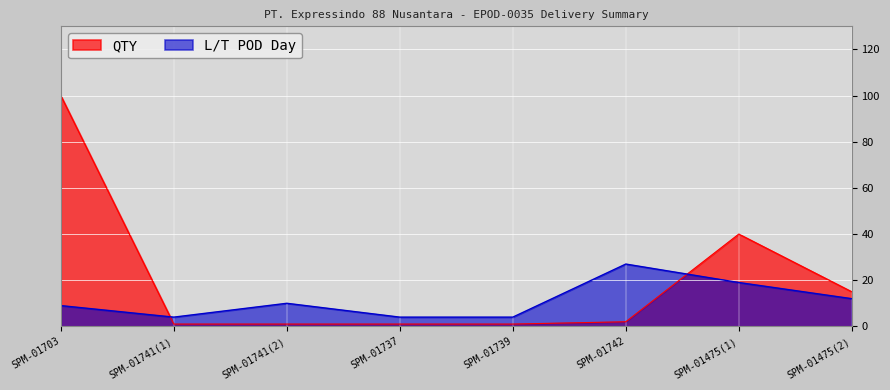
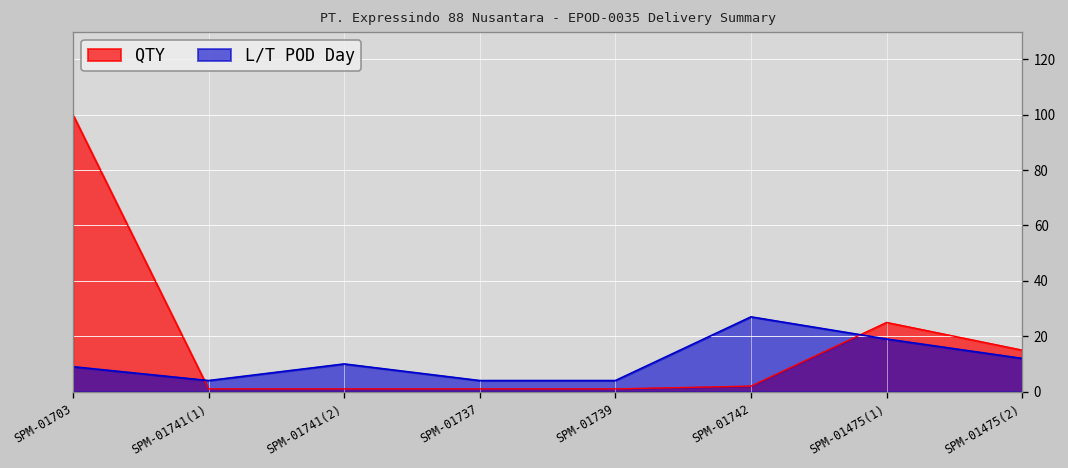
QTY, SPM-01475(1): 40 -> 25
